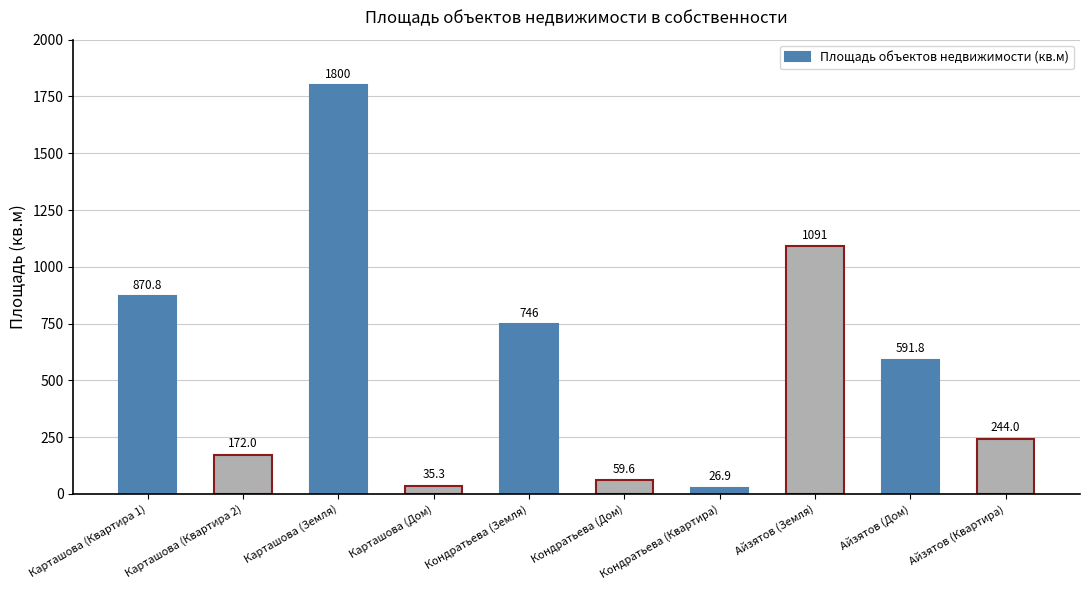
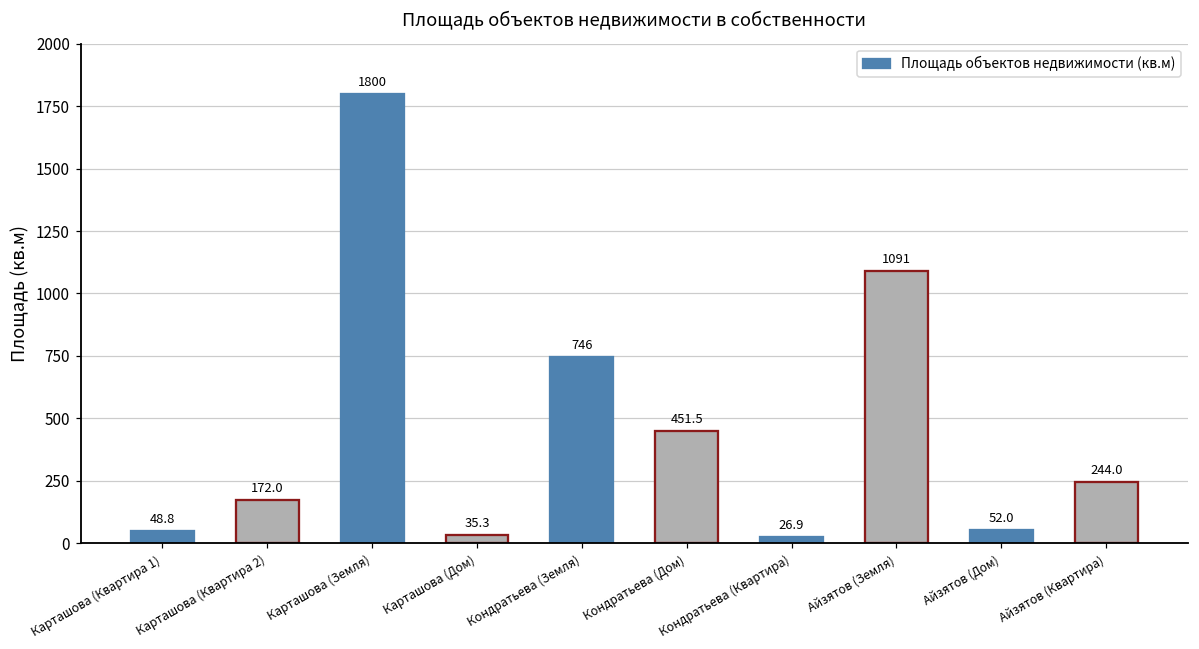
Карташова (Квартира 1): 870.8 -> 48.8
Кондратьева (Дом): 59.6 -> 451.5
Айзятов (Дом): 591.8 -> 52.0
